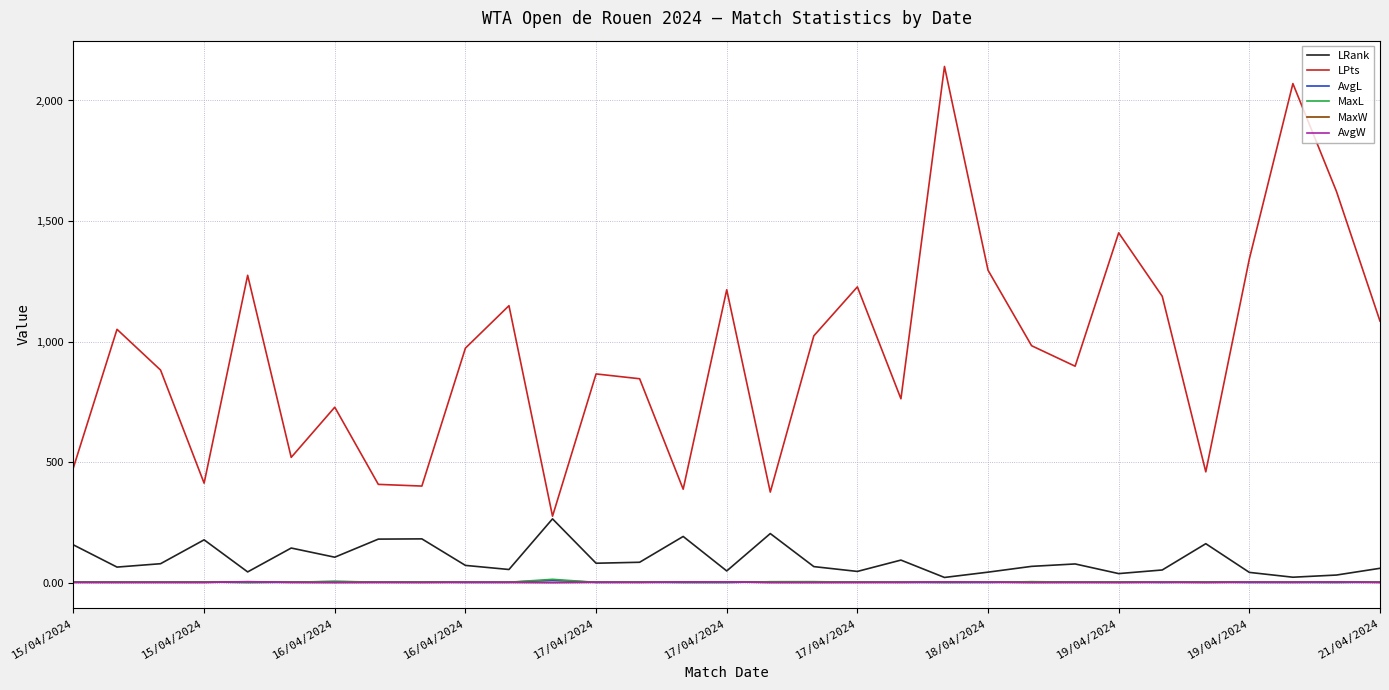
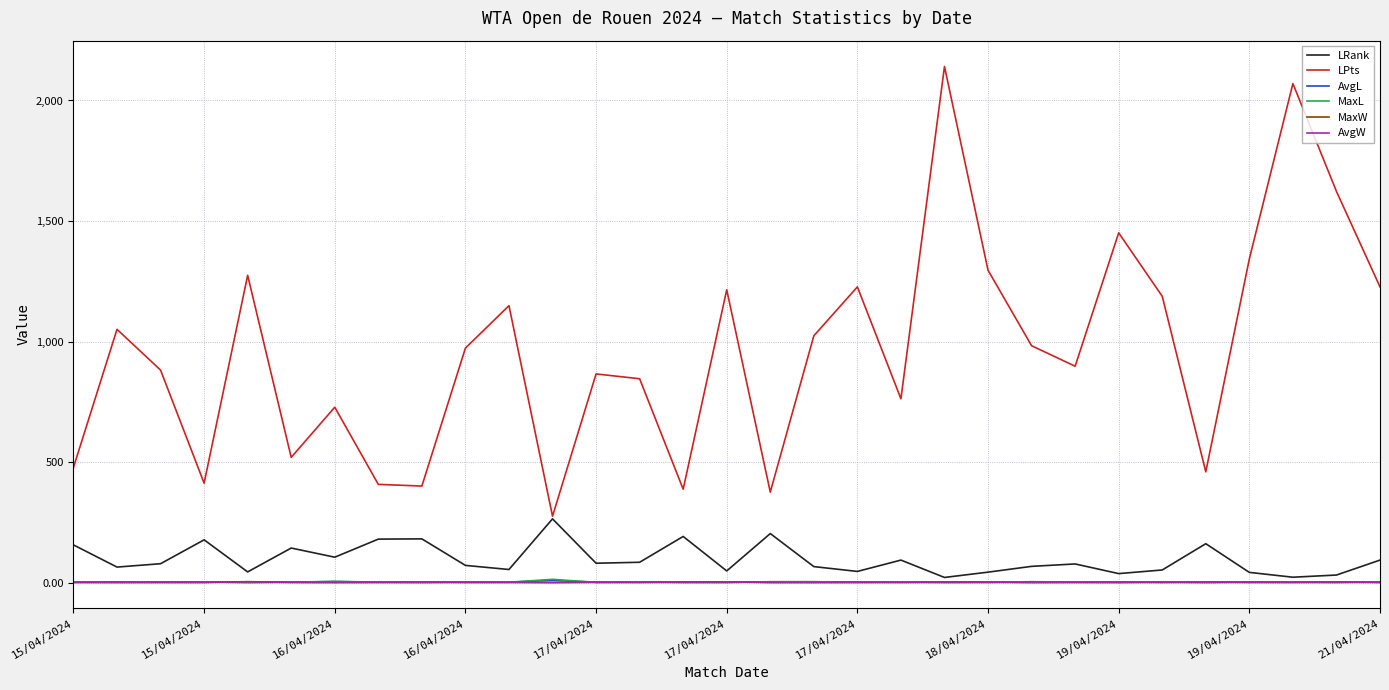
LRank, 21/04/2024: 60 -> 90
LPts, 21/04/2024: 1,090 -> 1,230
